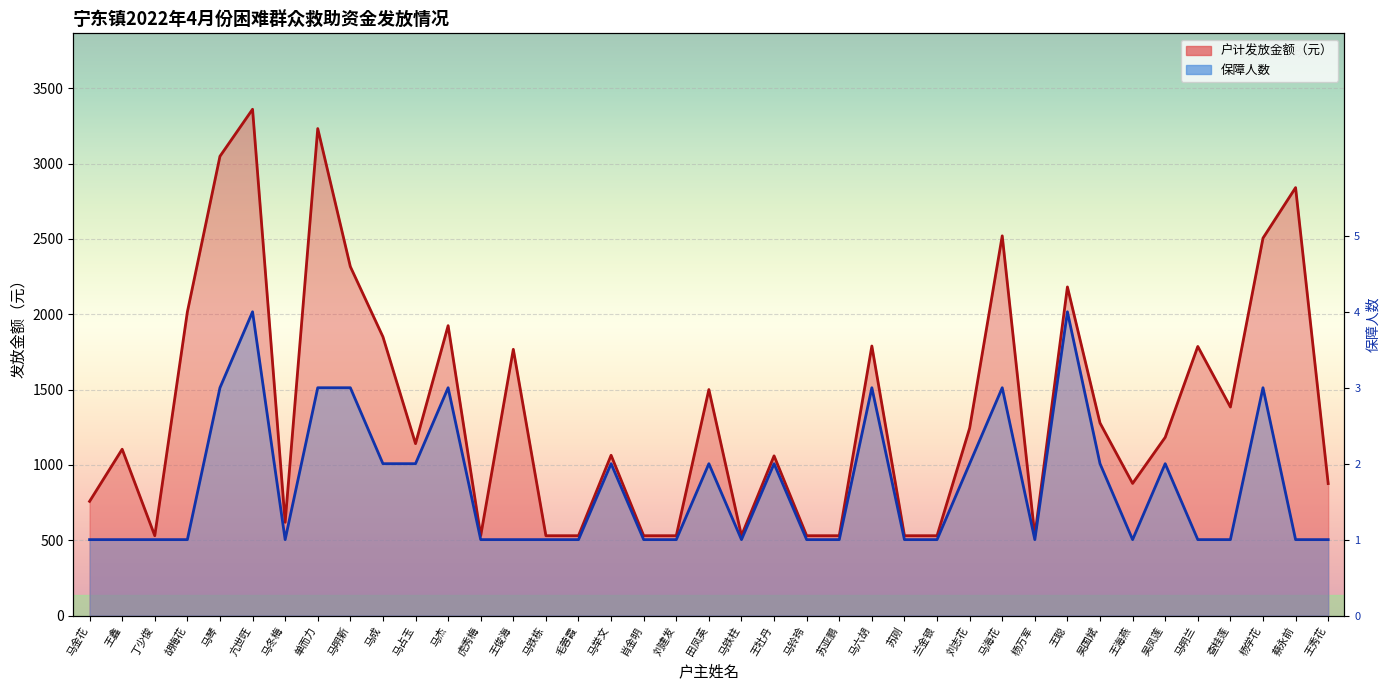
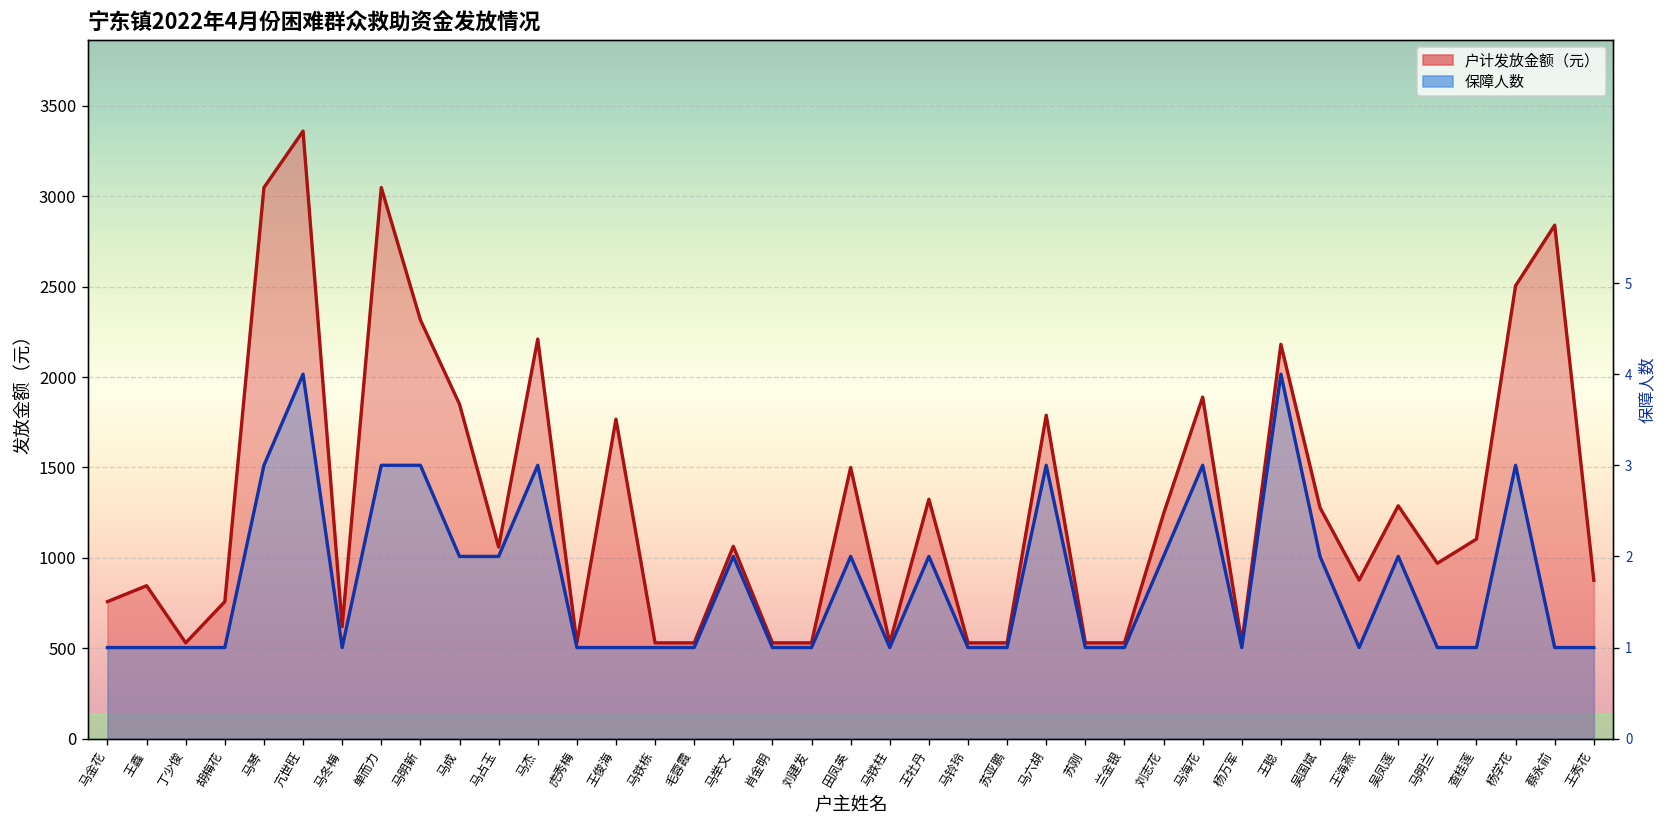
户计发放金额（元）, 王鑫: 1100 -> 850
户计发放金额（元）, 胡梅花: 2020 -> 760
户计发放金额（元）, 单而力: 3230 -> 3050
户计发放金额（元）, 马占玉: 1140 -> 1060
户计发放金额（元）, 马杰: 1920 -> 2210
户计发放金额（元）, 王牡丹: 1060 -> 1320
户计发放金额（元）, 马海花: 2520 -> 1890
户计发放金额（元）, 吴凤莲: 1180 -> 1290
户计发放金额（元）, 马明兰: 1790 -> 970
户计发放金额（元）, 查桂莲: 1380 -> 1100
